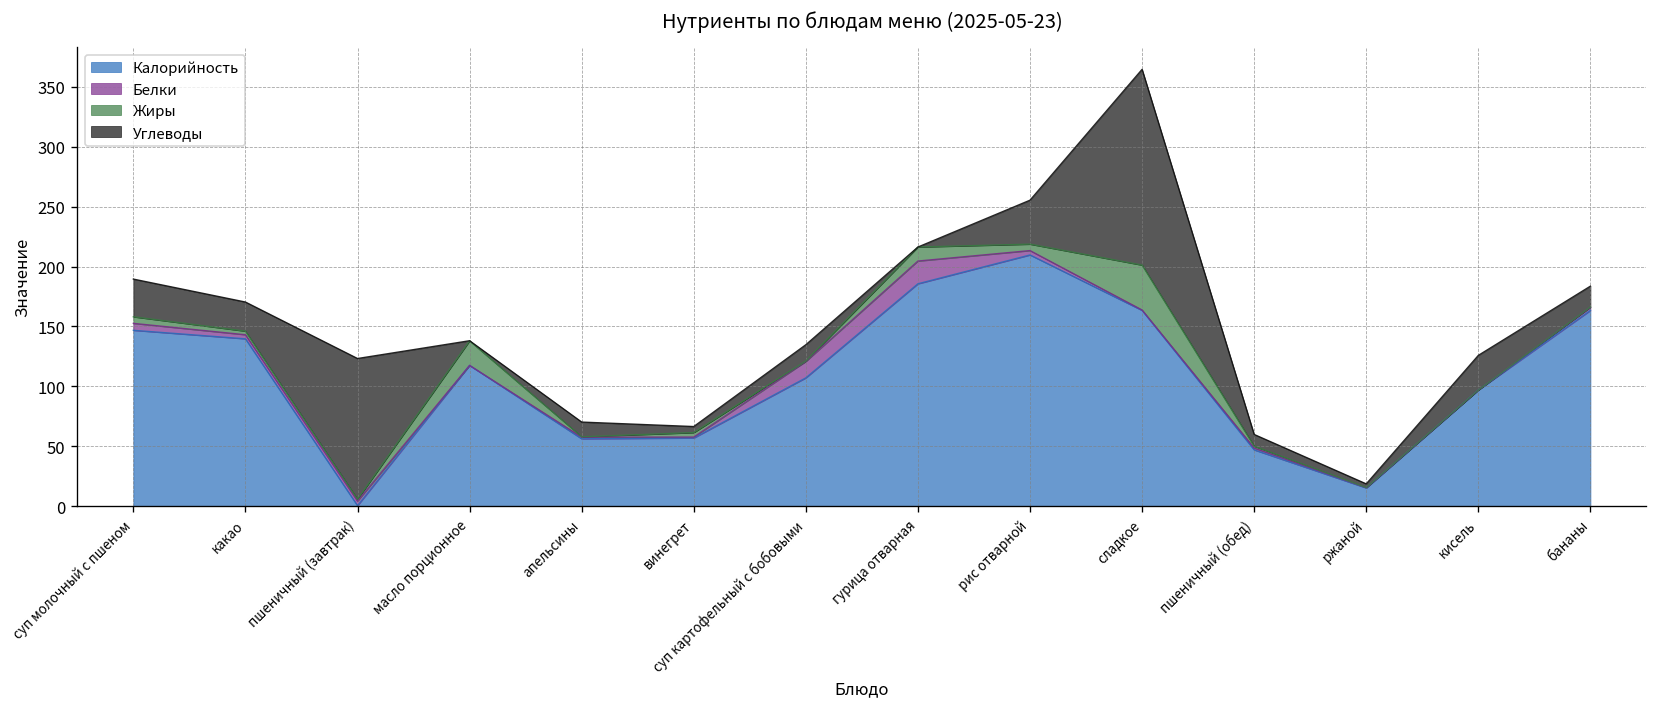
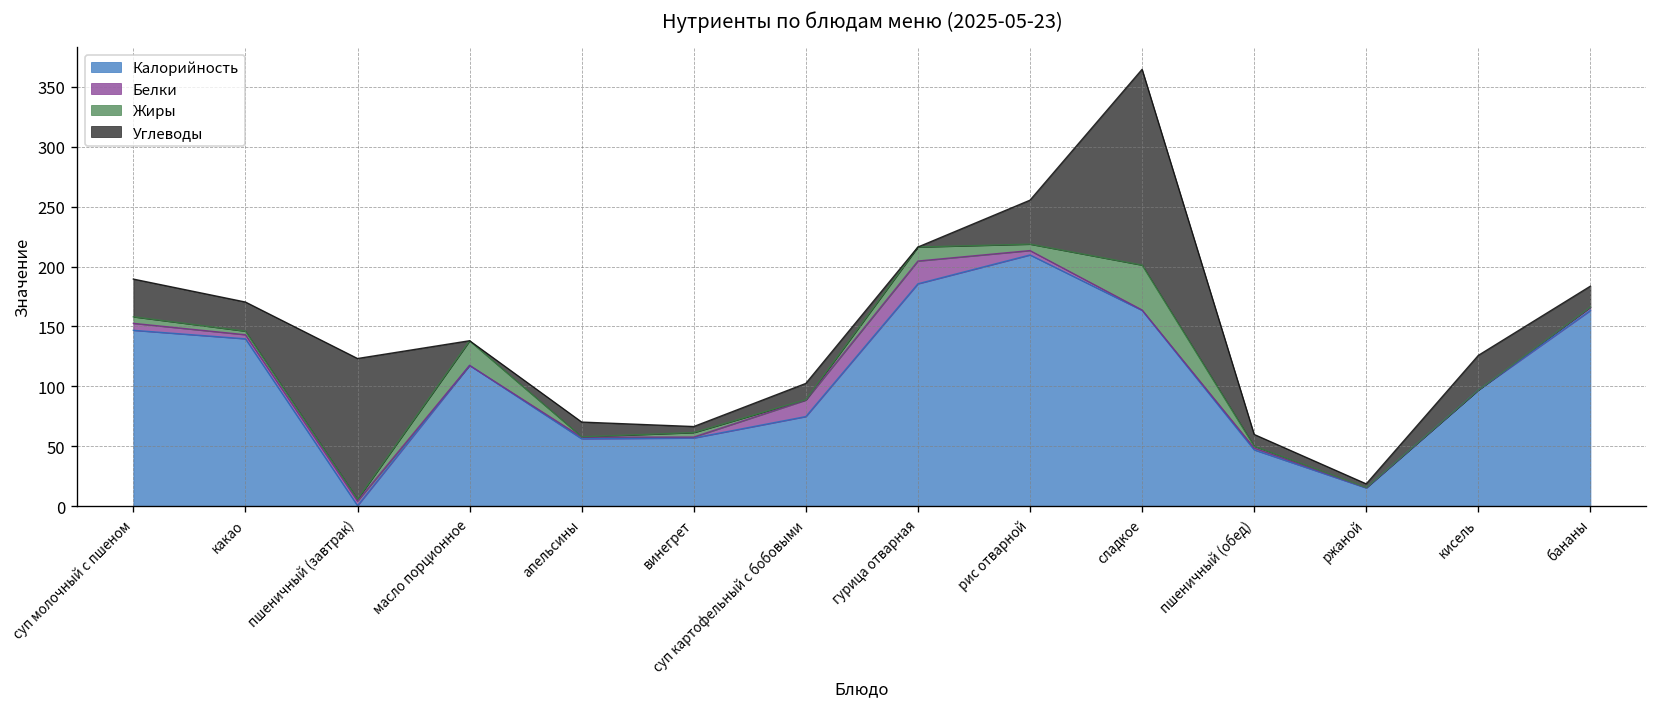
Калорийность, суп картофельный с бобовыми: 110 -> 70
